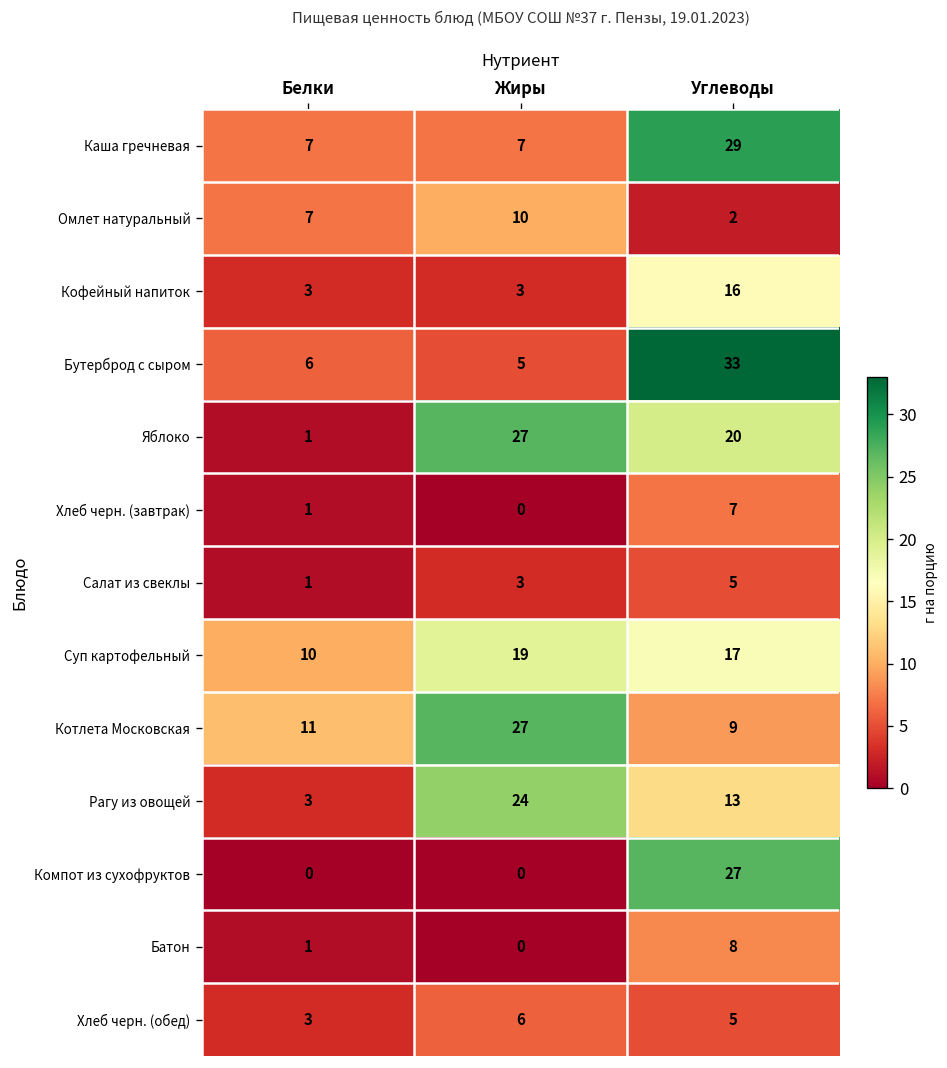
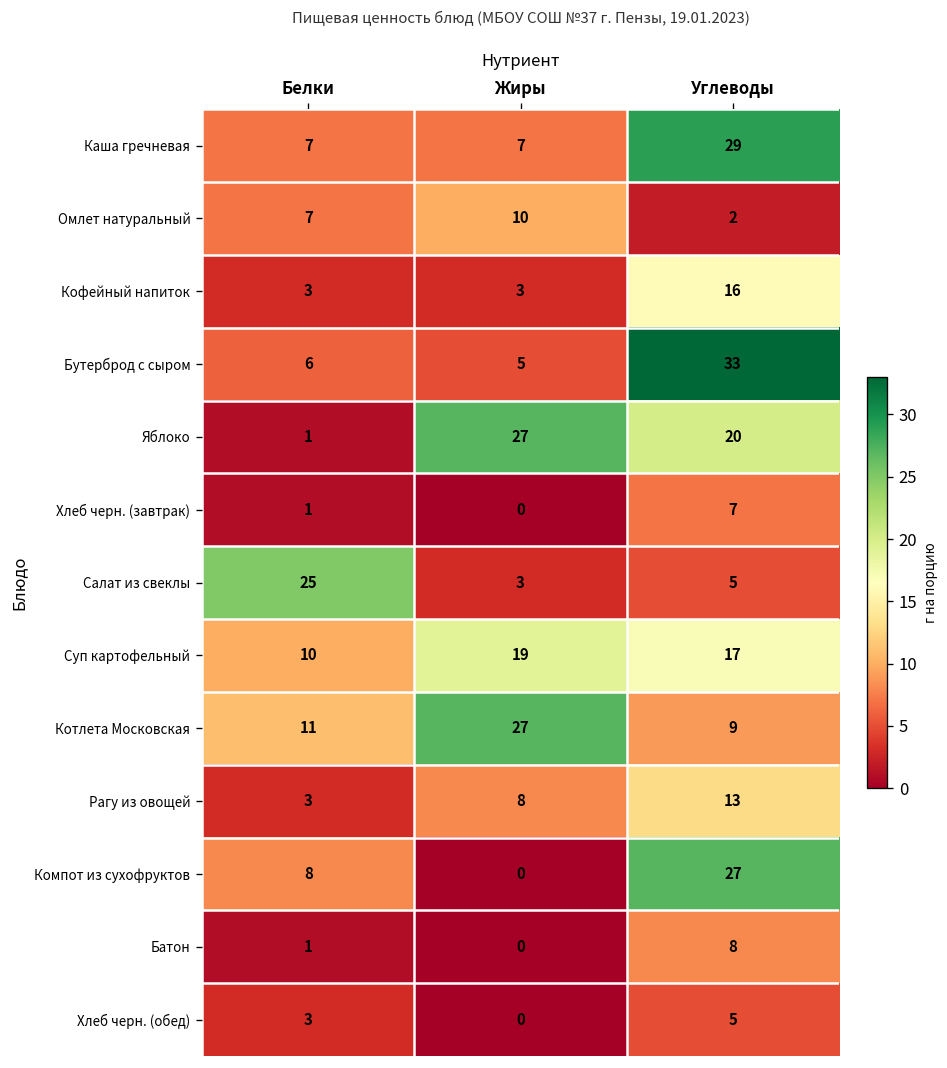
Салат из свеклы, Белки: 1 -> 25
Рагу из овощей, Жиры: 24 -> 8
Компот из сухофруктов, Белки: 0 -> 8
Хлеб черн. (обед), Жиры: 6 -> 0
